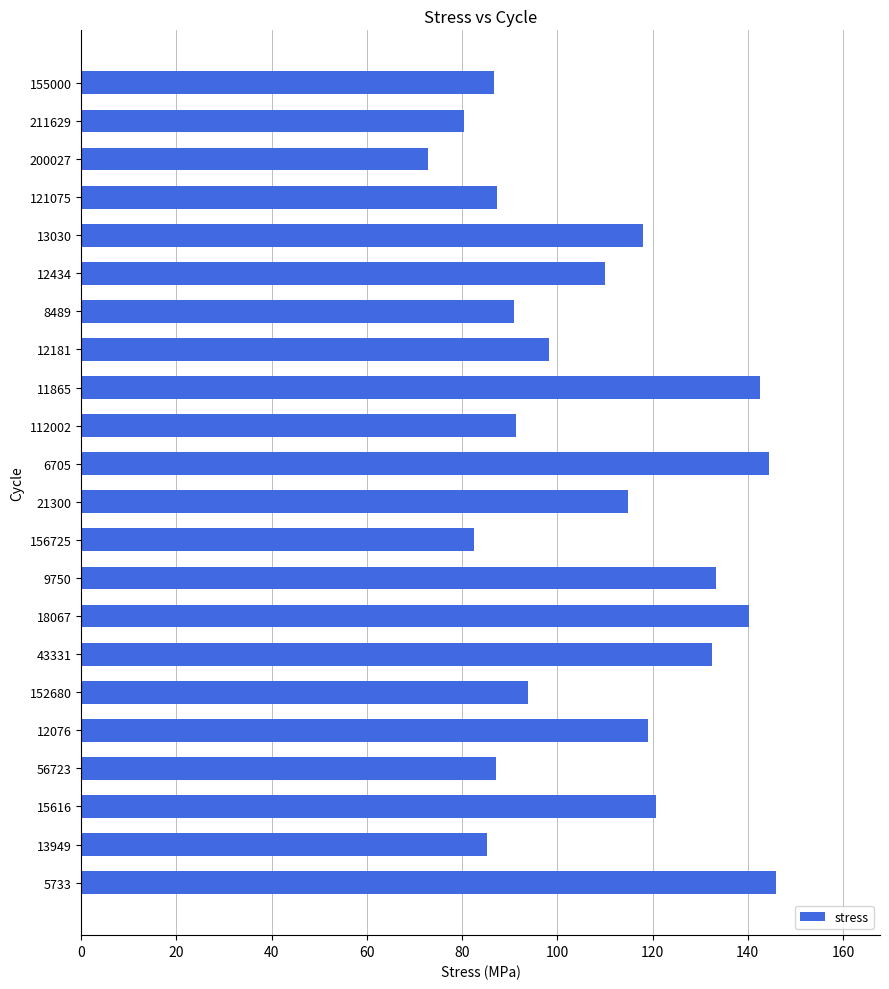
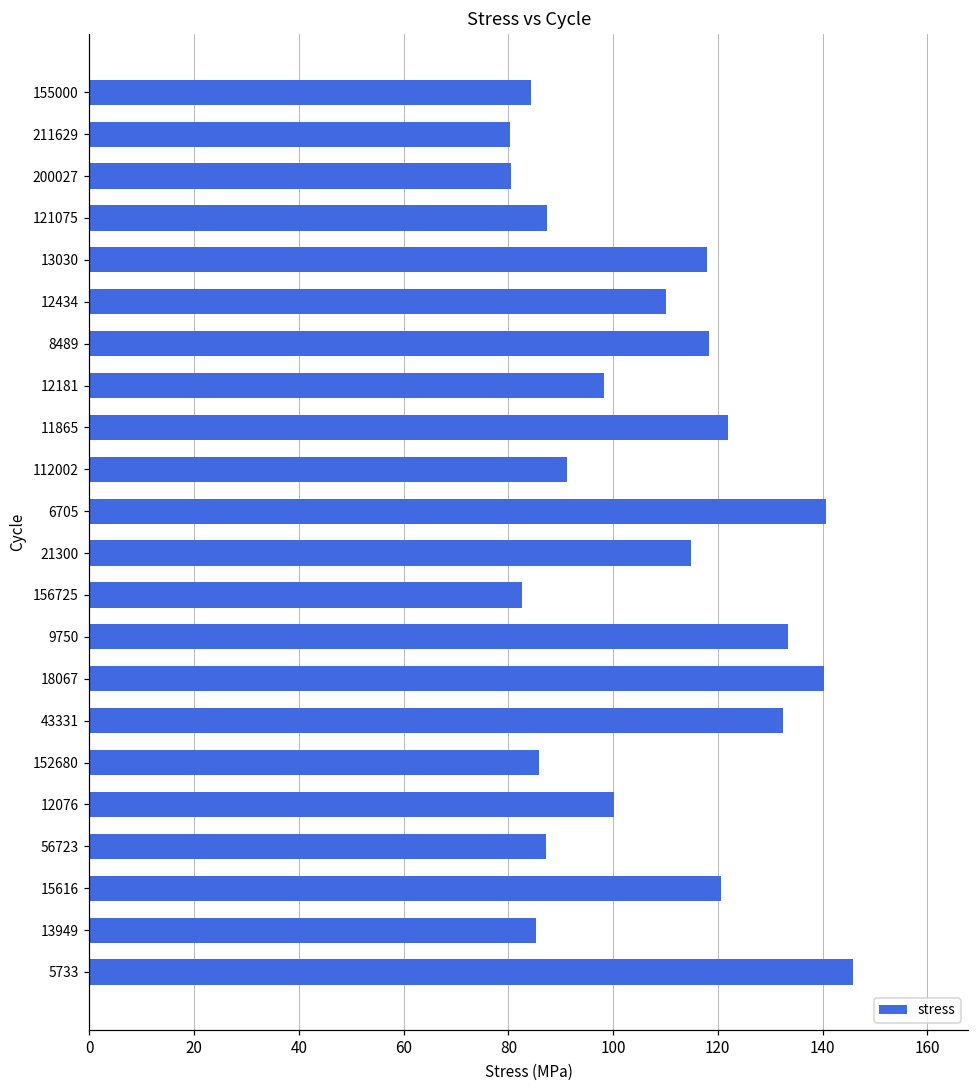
155000: 87 -> 84
200027: 73 -> 81
8489: 91 -> 118
11865: 143 -> 122
6705: 145 -> 141
152680: 94 -> 86
12076: 119 -> 100
